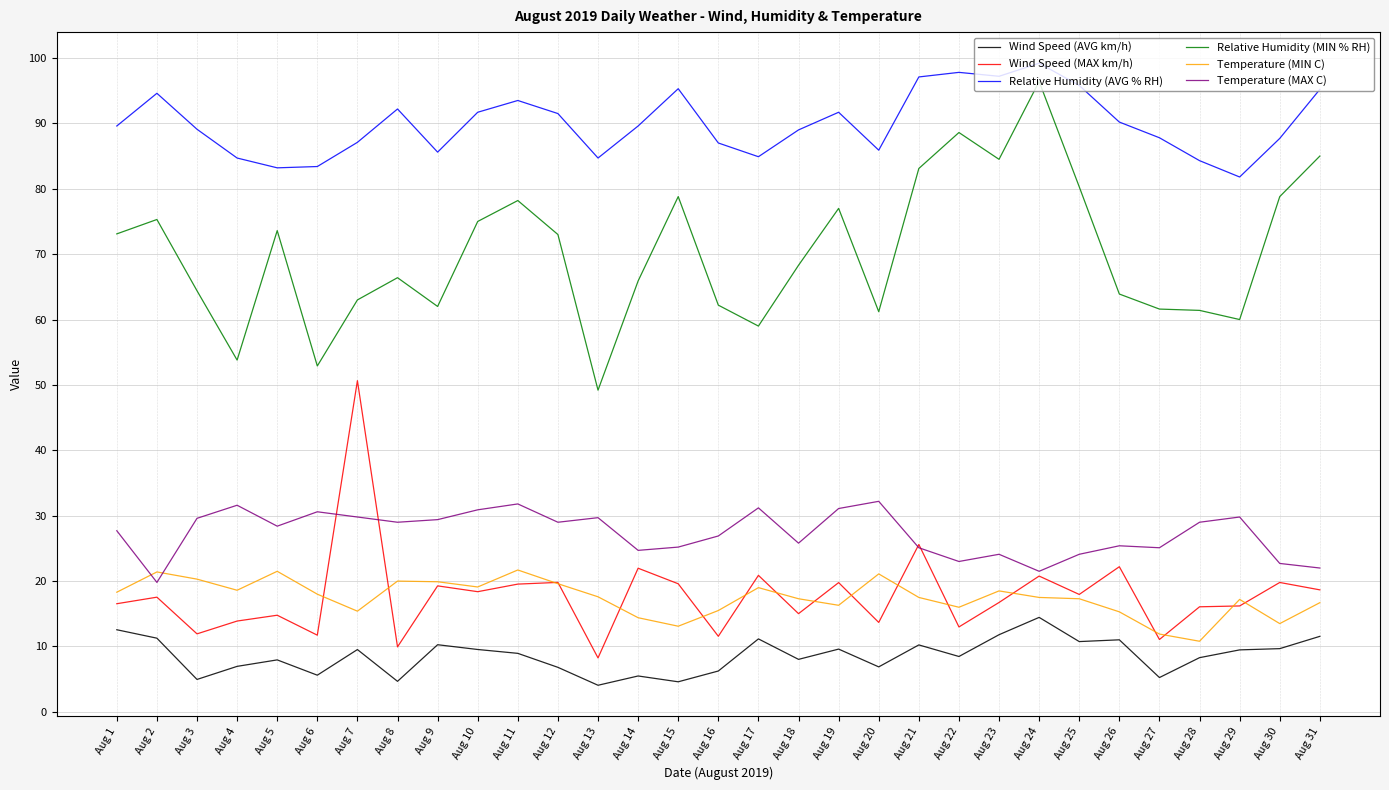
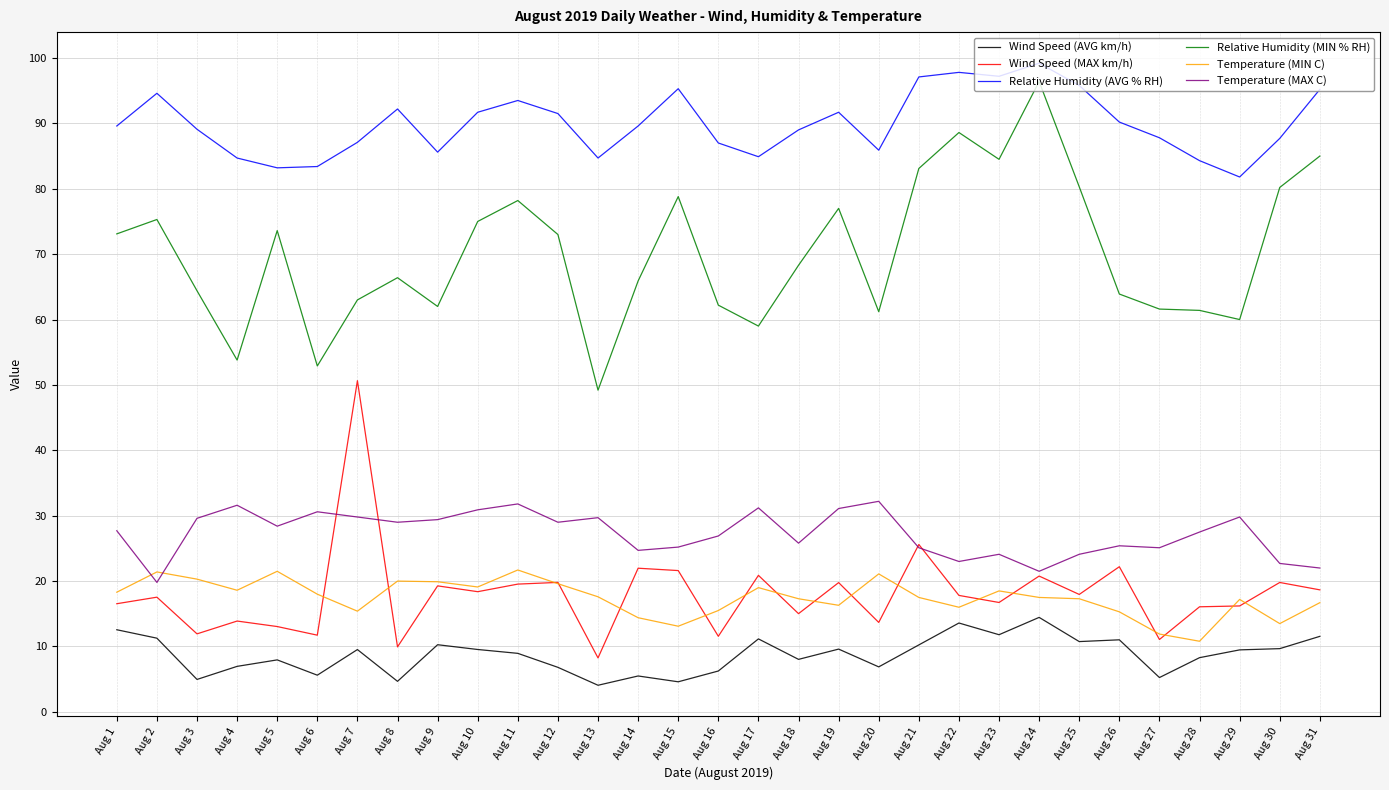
Wind Speed (MAX km/h), Aug 5: 15 -> 13
Wind Speed (MAX km/h), Aug 15: 20 -> 22
Wind Speed (AVG km/h), Aug 22: 8 -> 14
Wind Speed (MAX km/h), Aug 22: 13 -> 18
Temperature (MAX C), Aug 28: 29 -> 28
Relative Humidity (MIN % RH), Aug 30: 79 -> 80
